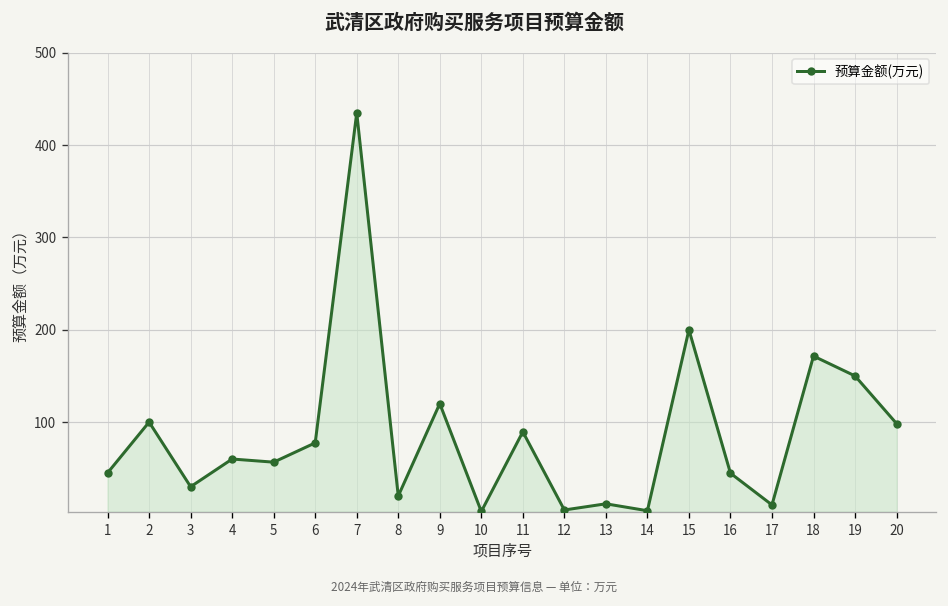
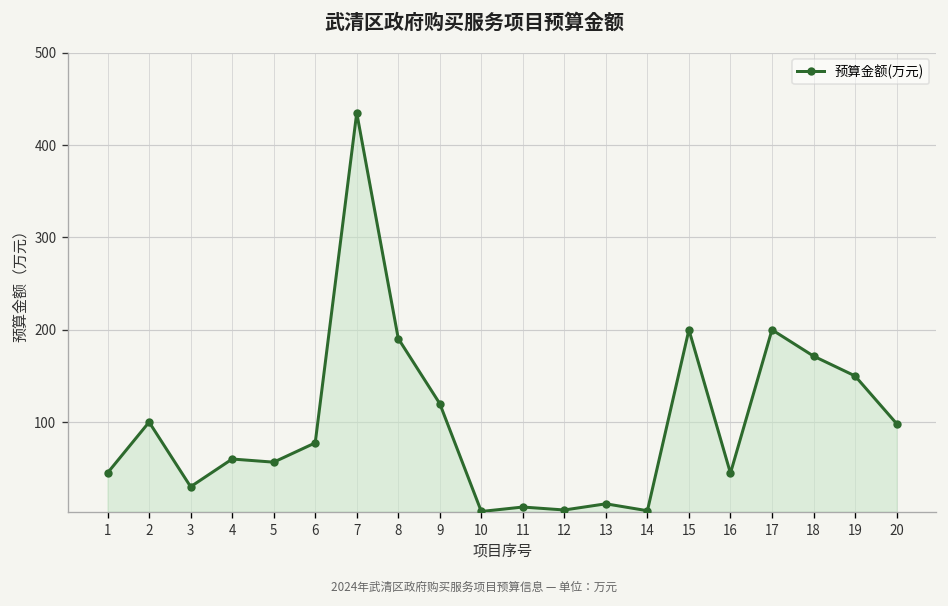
8: 20 -> 190
11: 90 -> 10
17: 10 -> 200
